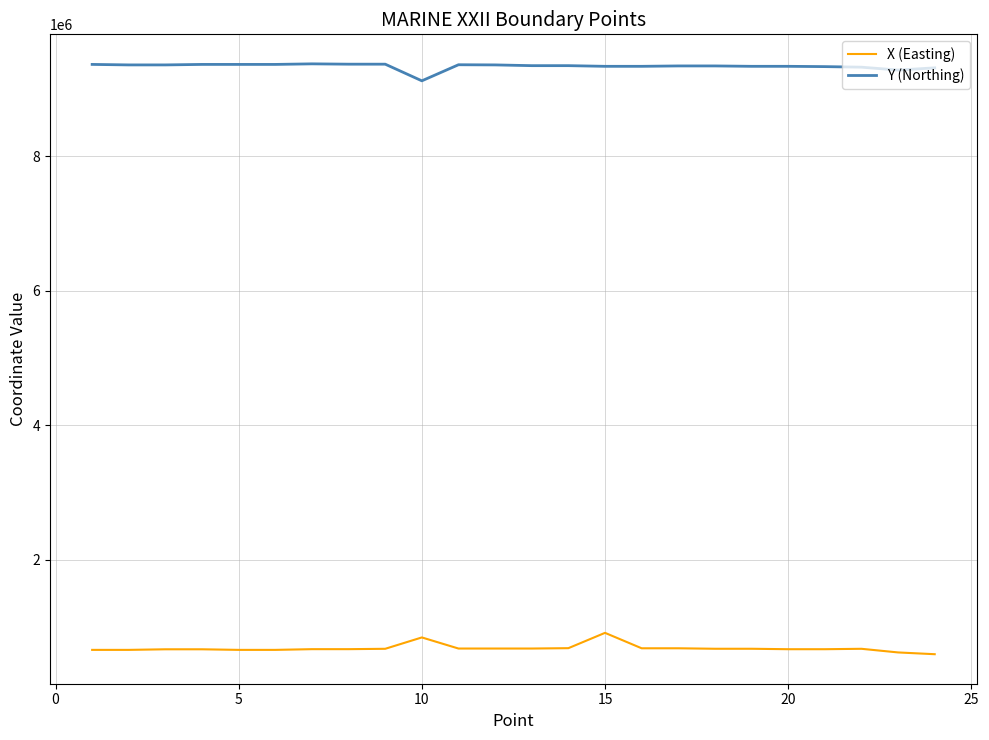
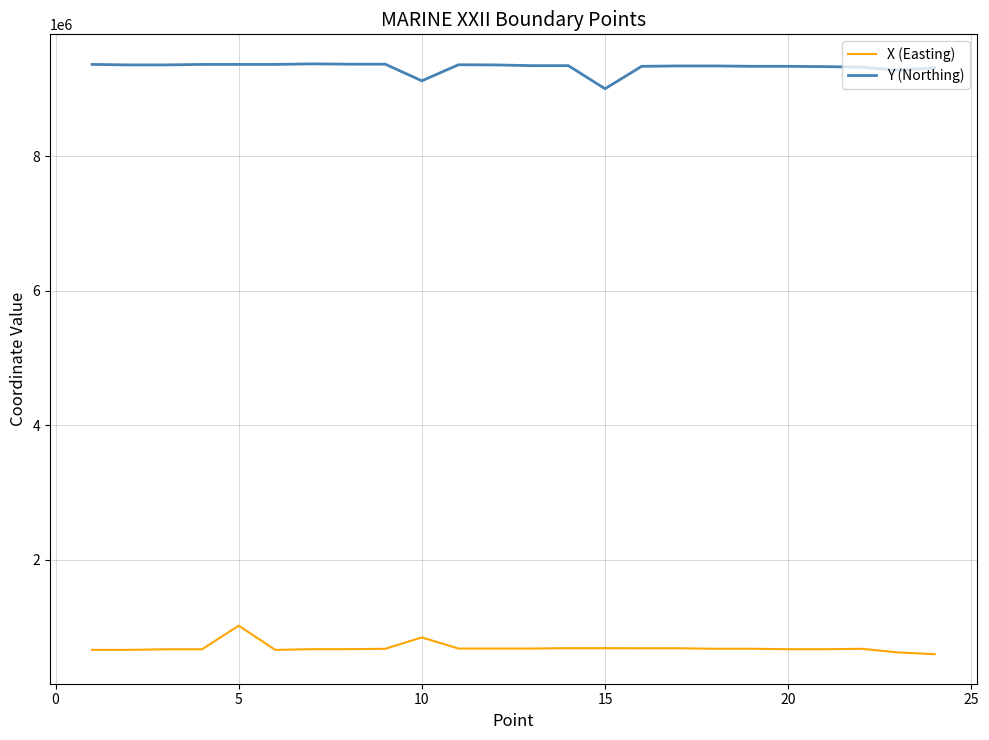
X (Easting), 5: 700000 -> 1000000
X (Easting), 15: 900000 -> 700000
Y (Northing), 15: 9300000 -> 9000000
